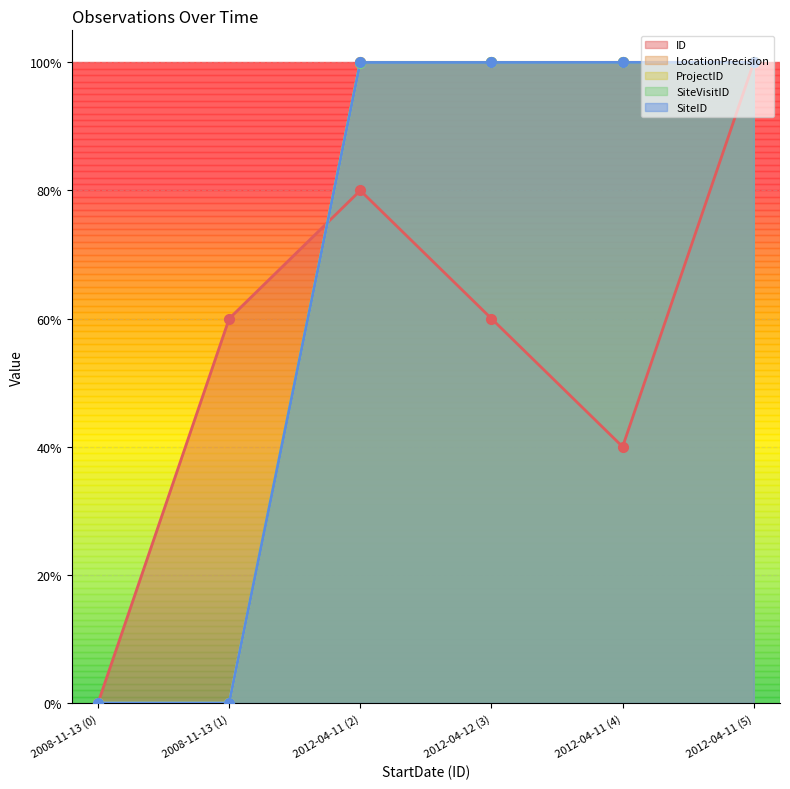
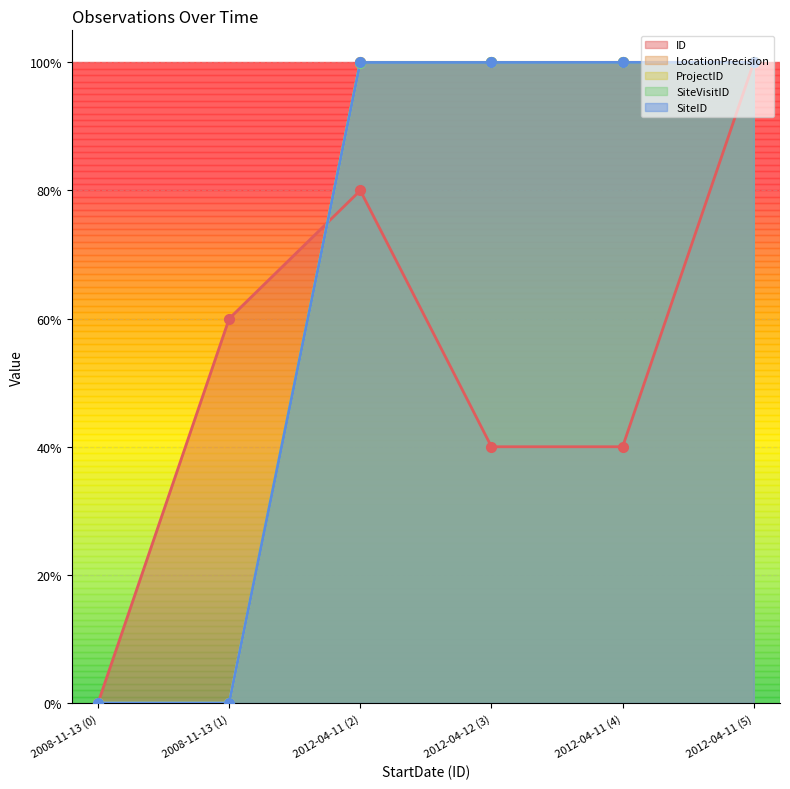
ID, 2012-04-12 (3): 60% -> 40%
